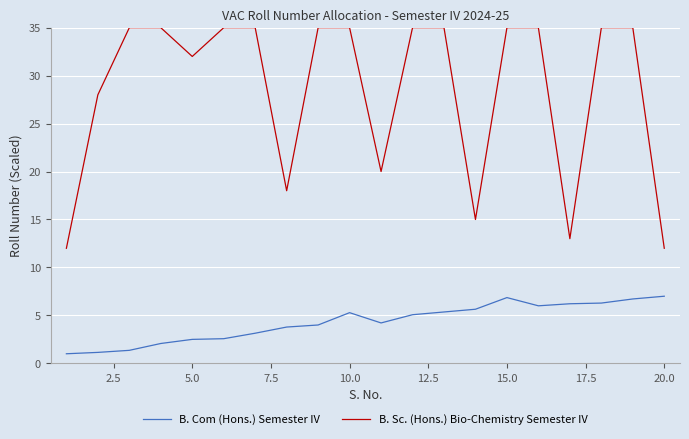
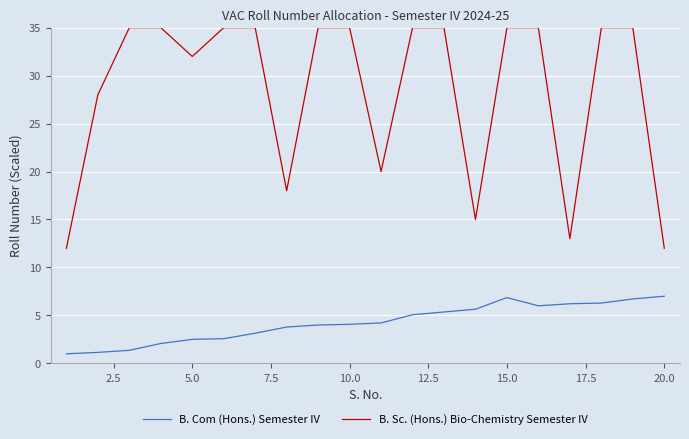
B. Com (Hons.) Semester IV, 10.0: 5 -> 4
